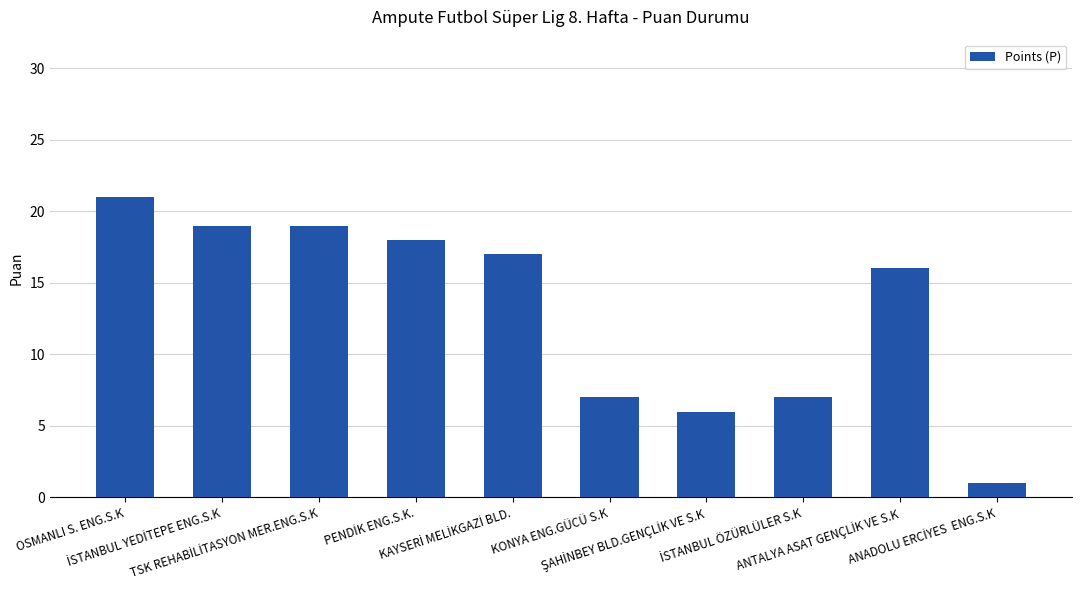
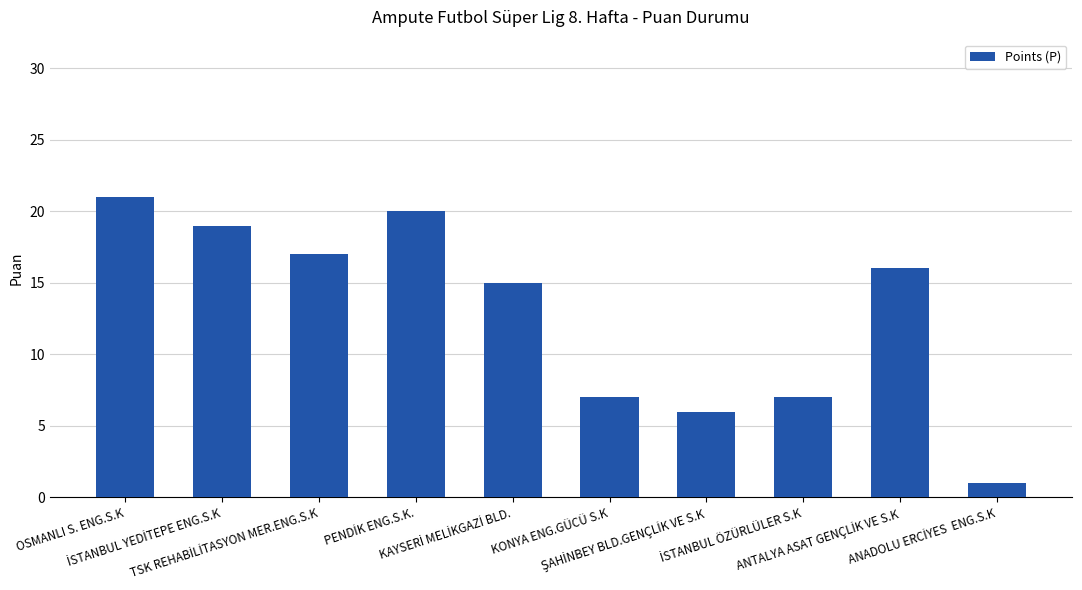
TSK REHABİLİTASYON MER.ENG.S.K: 19 -> 17
PENDİK ENG.S.K.: 18 -> 20
KAYSERİ MELİKGAZİ BLD.: 17 -> 15
